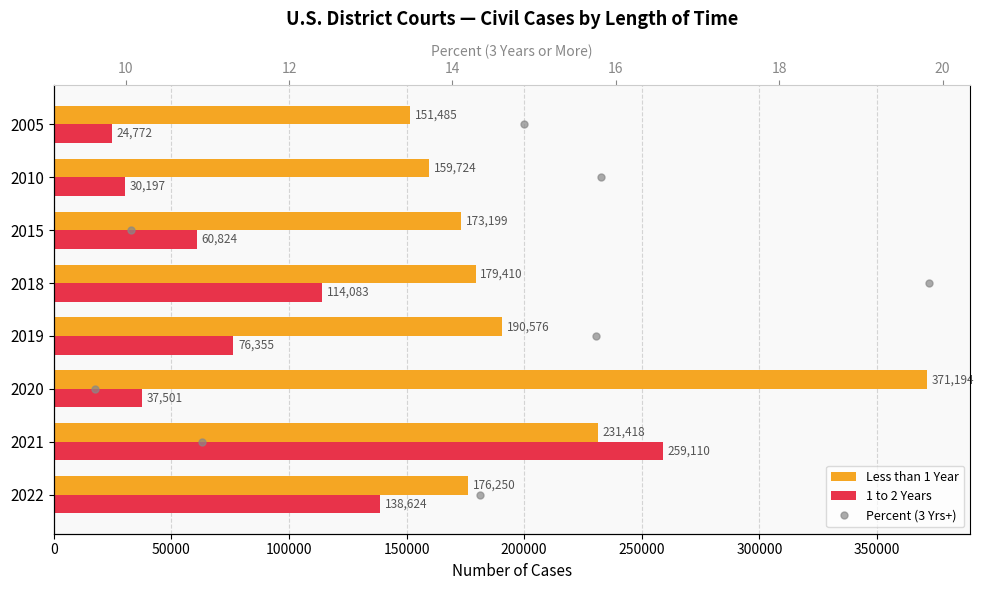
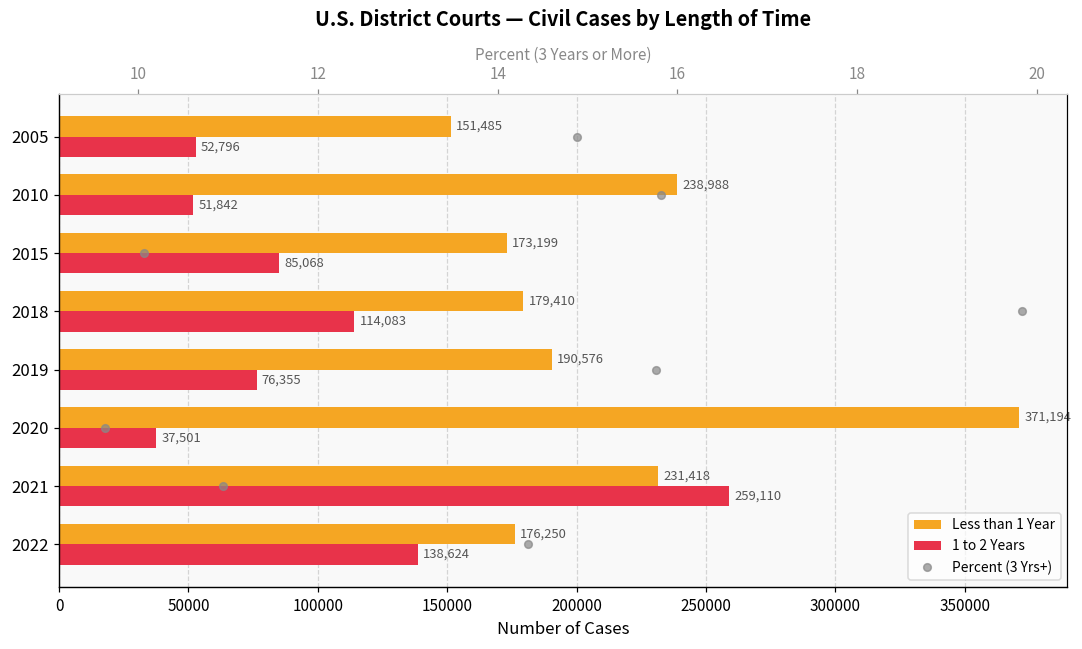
1 to 2 Years, 2005: 24,772 -> 52,796
Less than 1 Year, 2010: 159,724 -> 238,988
1 to 2 Years, 2010: 30,197 -> 51,842
1 to 2 Years, 2015: 60,824 -> 85,068
